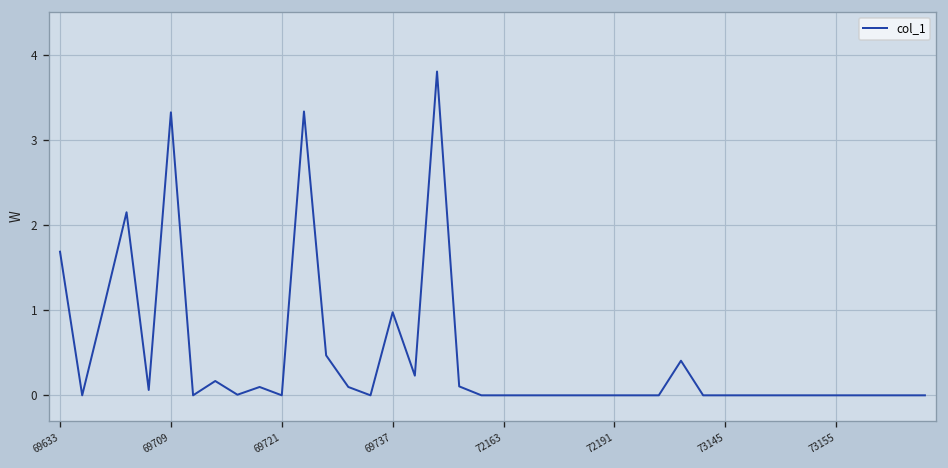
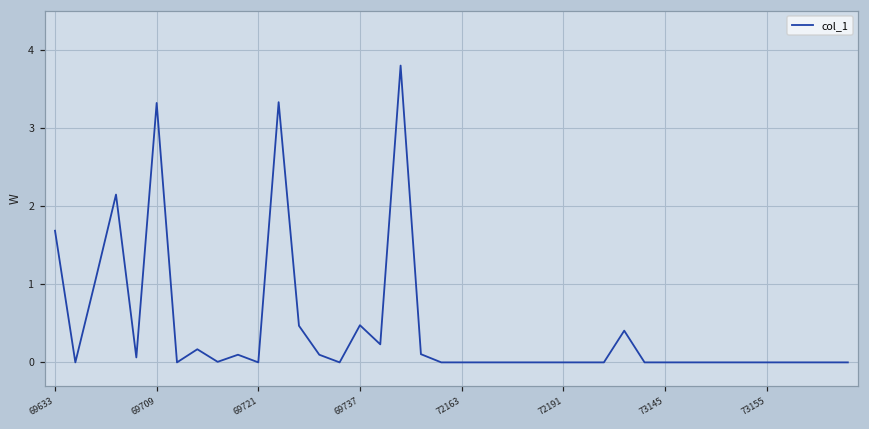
69737: 1.0 -> 0.5
